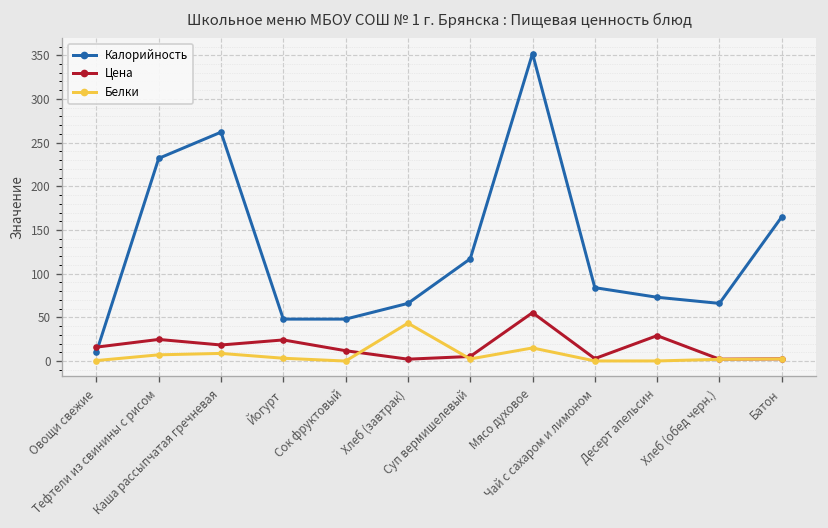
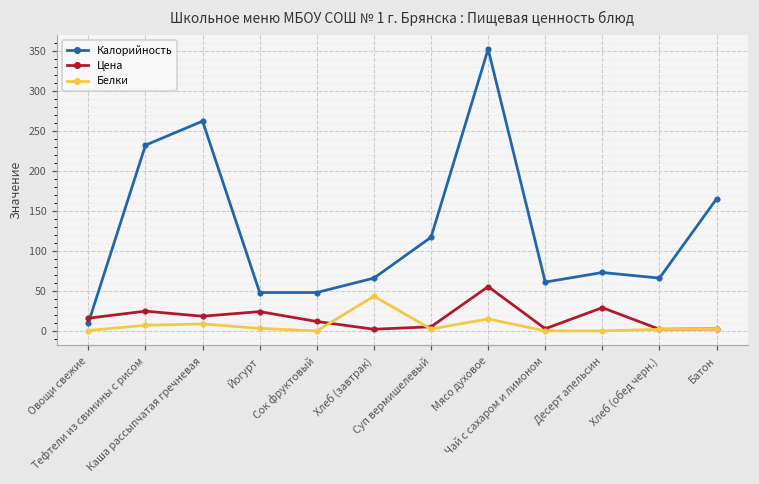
Калорийность, Чай с сахаром и лимоном: 80 -> 60
